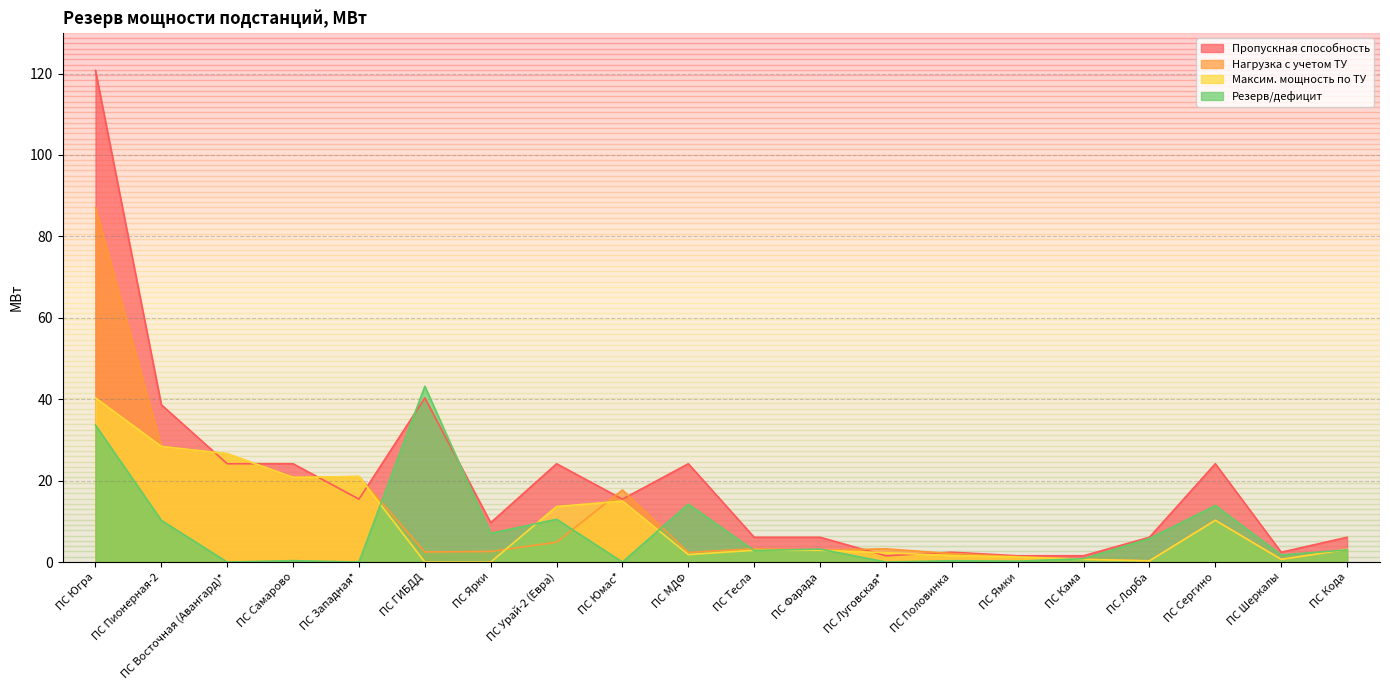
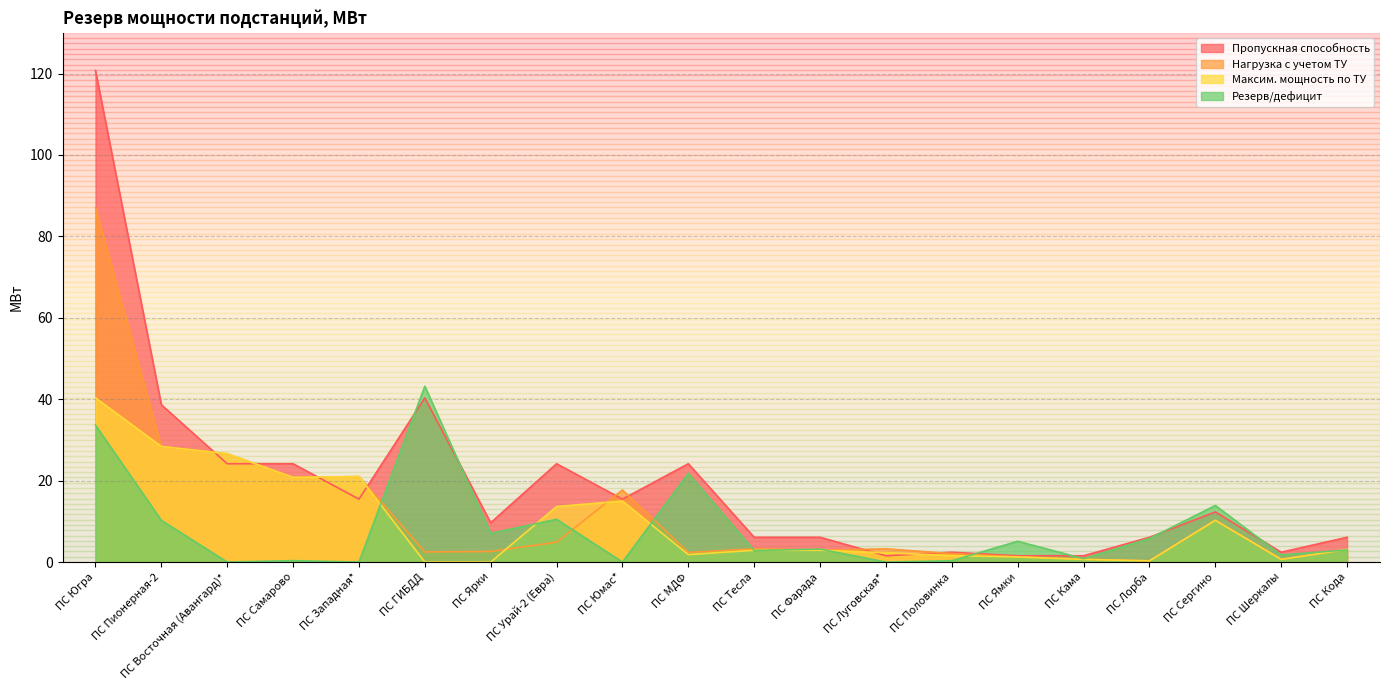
Резерв/дефицит, ПС МДФ: 14 -> 22
Резерв/дефицит, ПС Ямки: 0 -> 5
Пропускная способность, ПС Сергино: 24 -> 12
